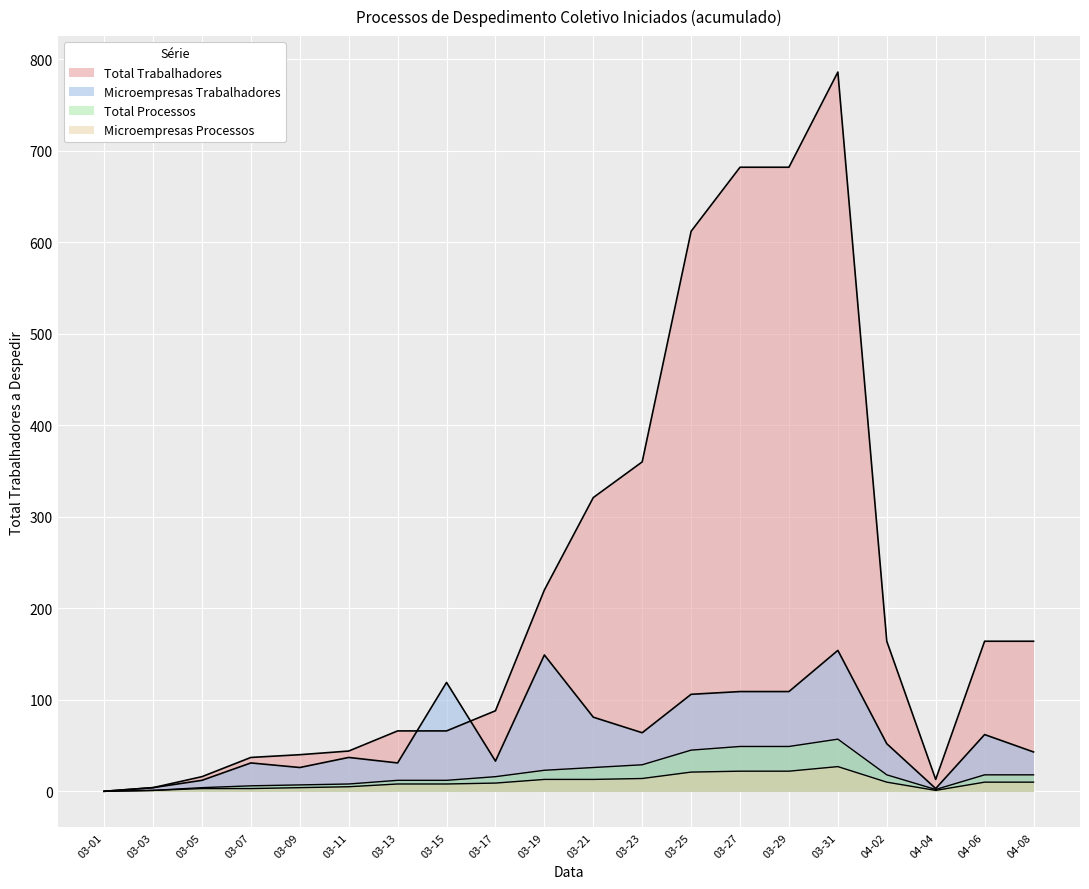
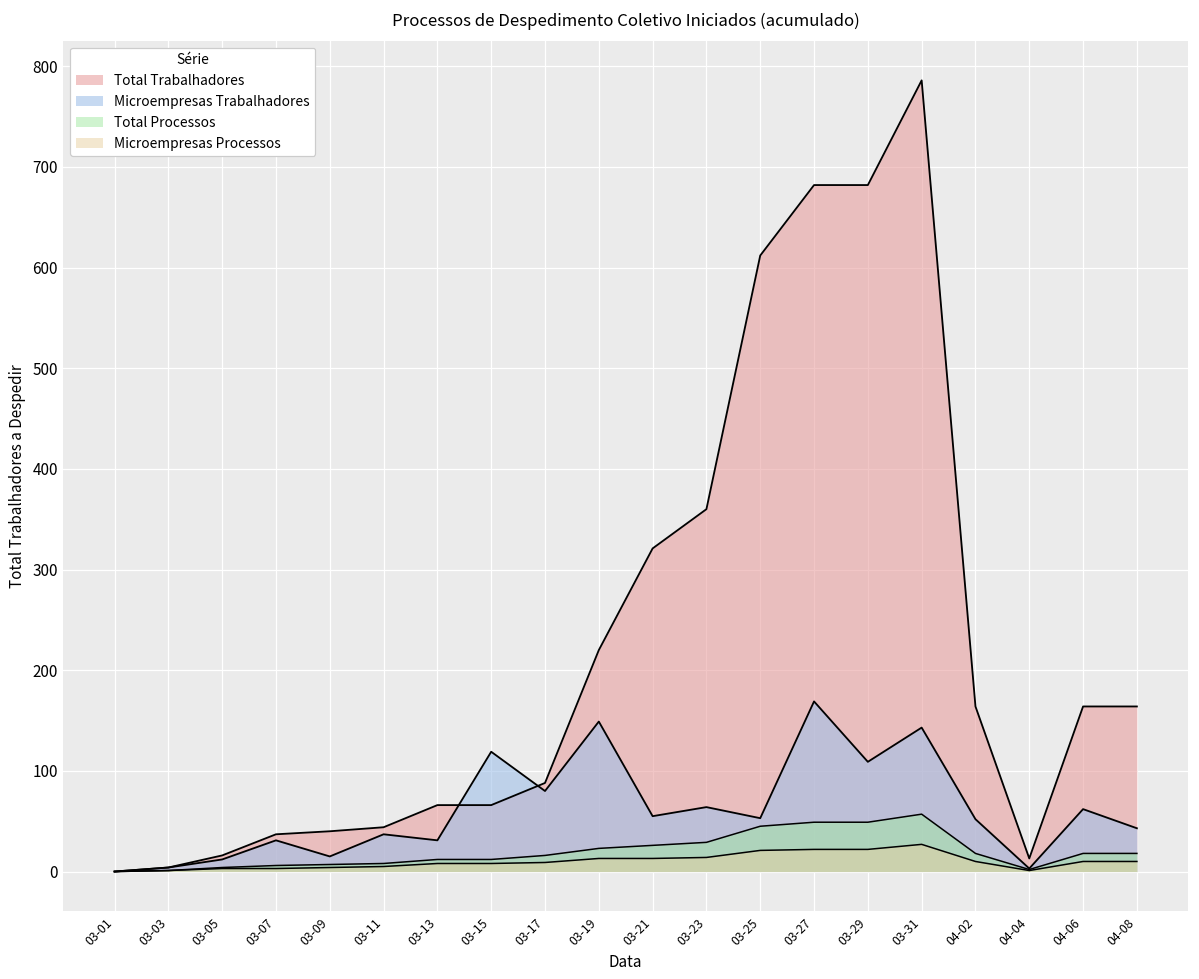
Microempresas Trabalhadores, 03-09: 30 -> 20
Microempresas Trabalhadores, 03-17: 30 -> 80
Microempresas Trabalhadores, 03-21: 80 -> 60
Microempresas Trabalhadores, 03-25: 110 -> 50
Microempresas Trabalhadores, 03-27: 110 -> 170
Microempresas Trabalhadores, 03-31: 150 -> 140
